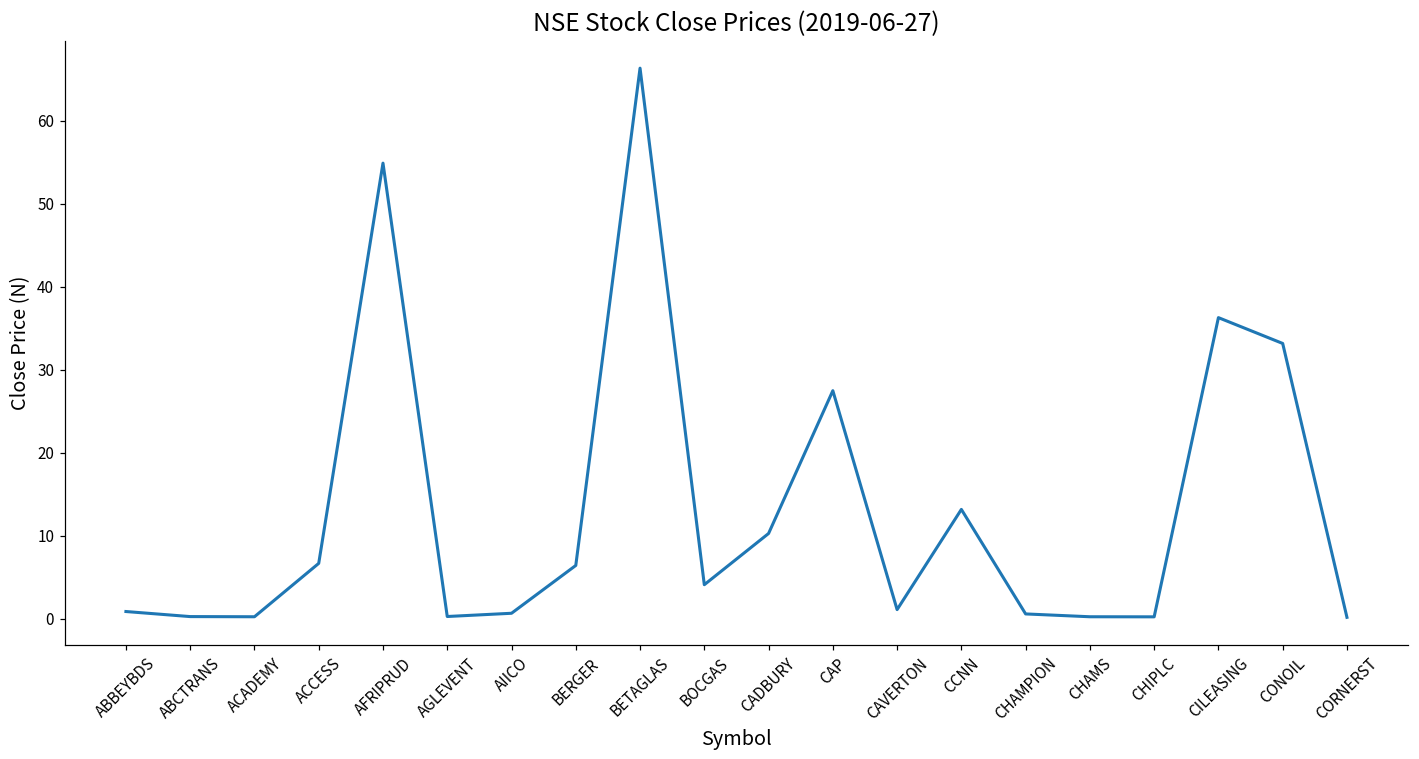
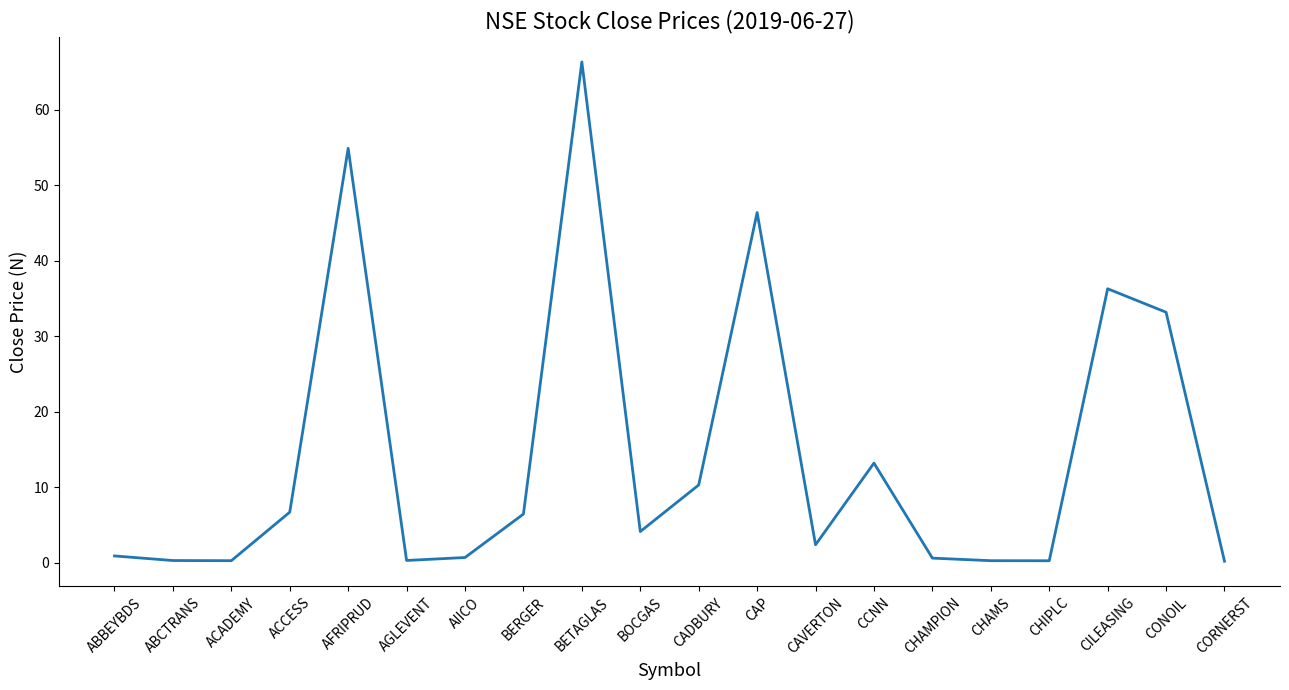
CAP: 28 -> 46
CAVERTON: 1 -> 2
